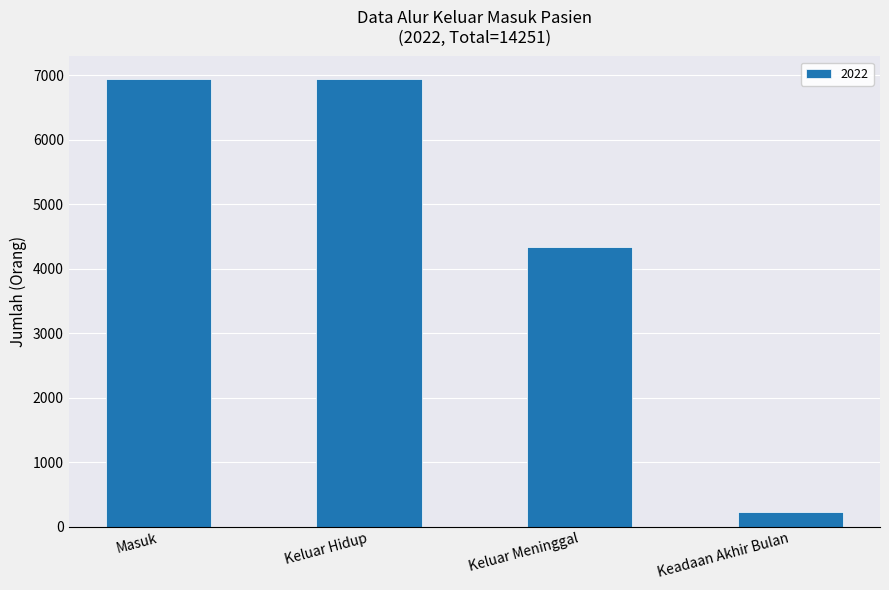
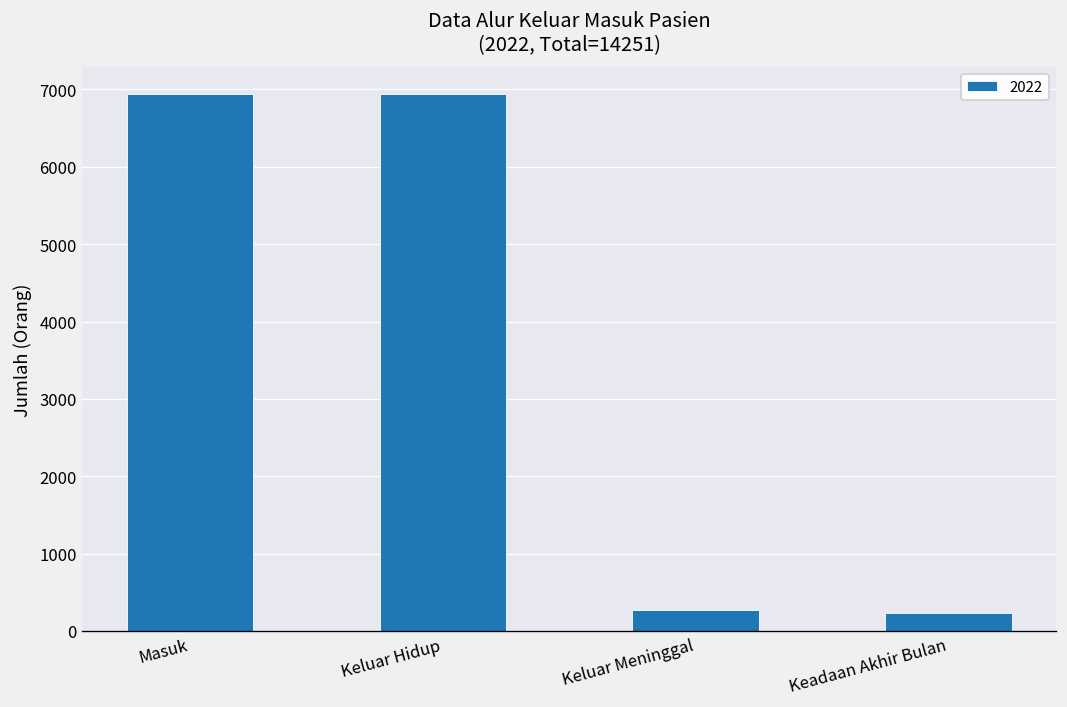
Keluar Meninggal: 4300 -> 300
